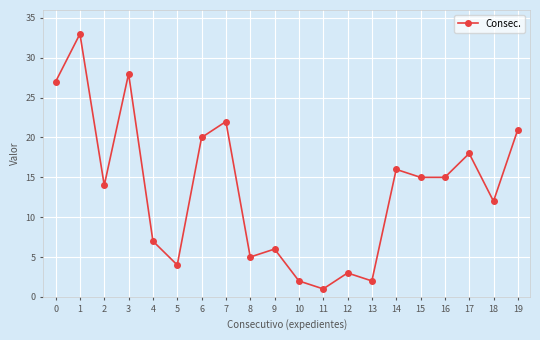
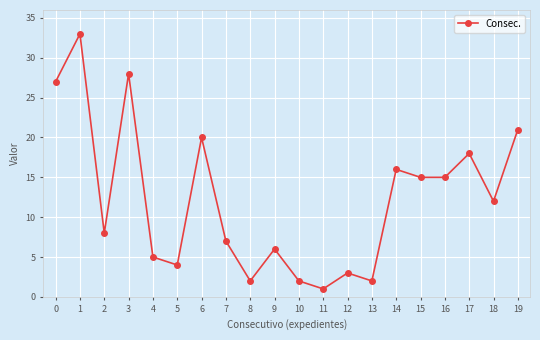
2: 14 -> 8
4: 7 -> 5
7: 22 -> 7
8: 5 -> 2
